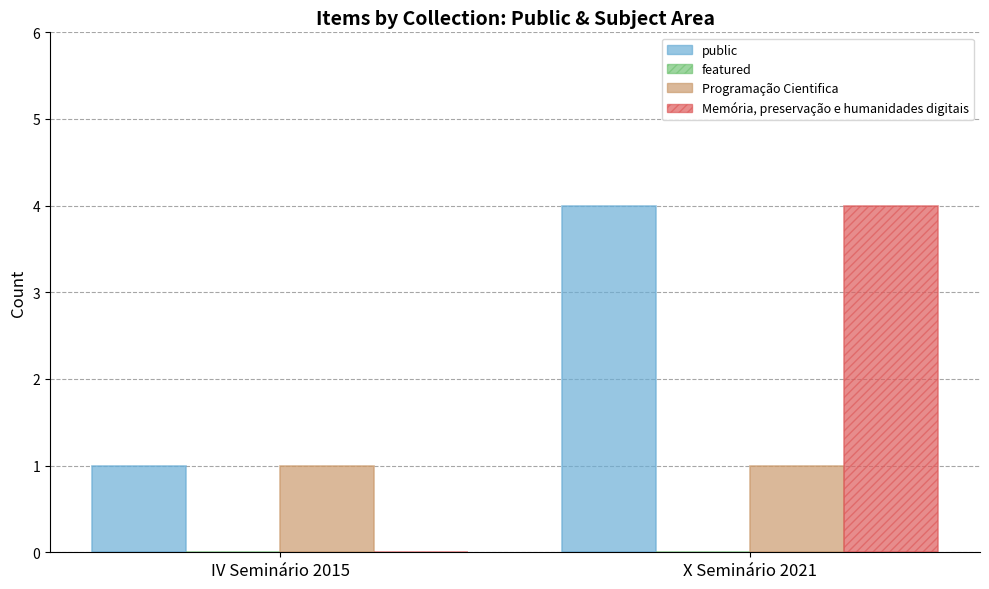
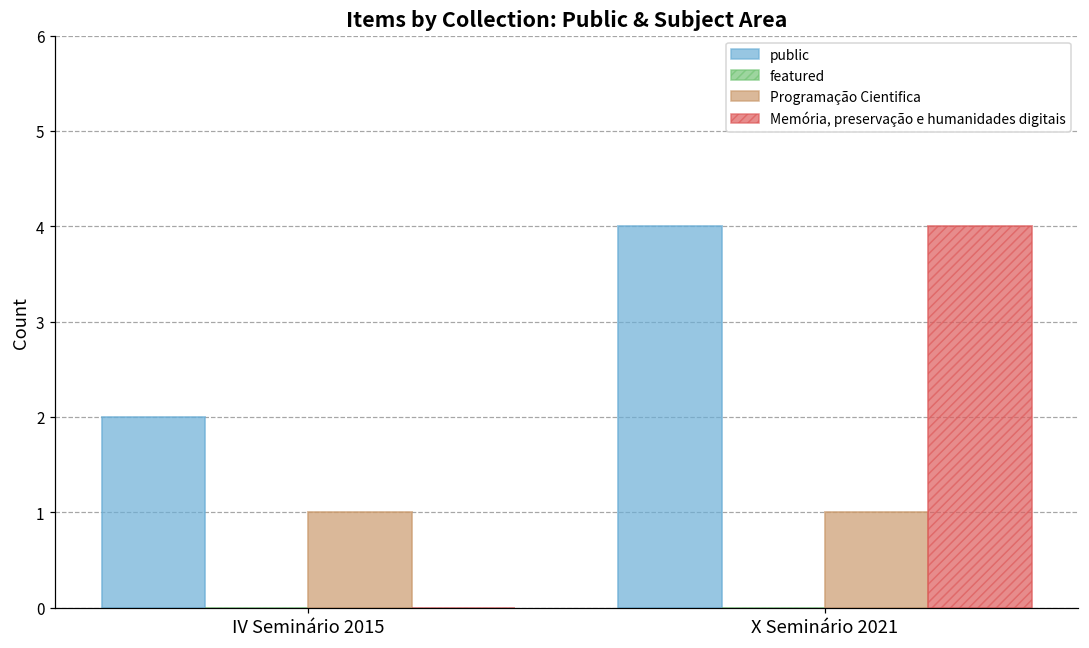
public, IV Seminário 2015: 1 -> 2
